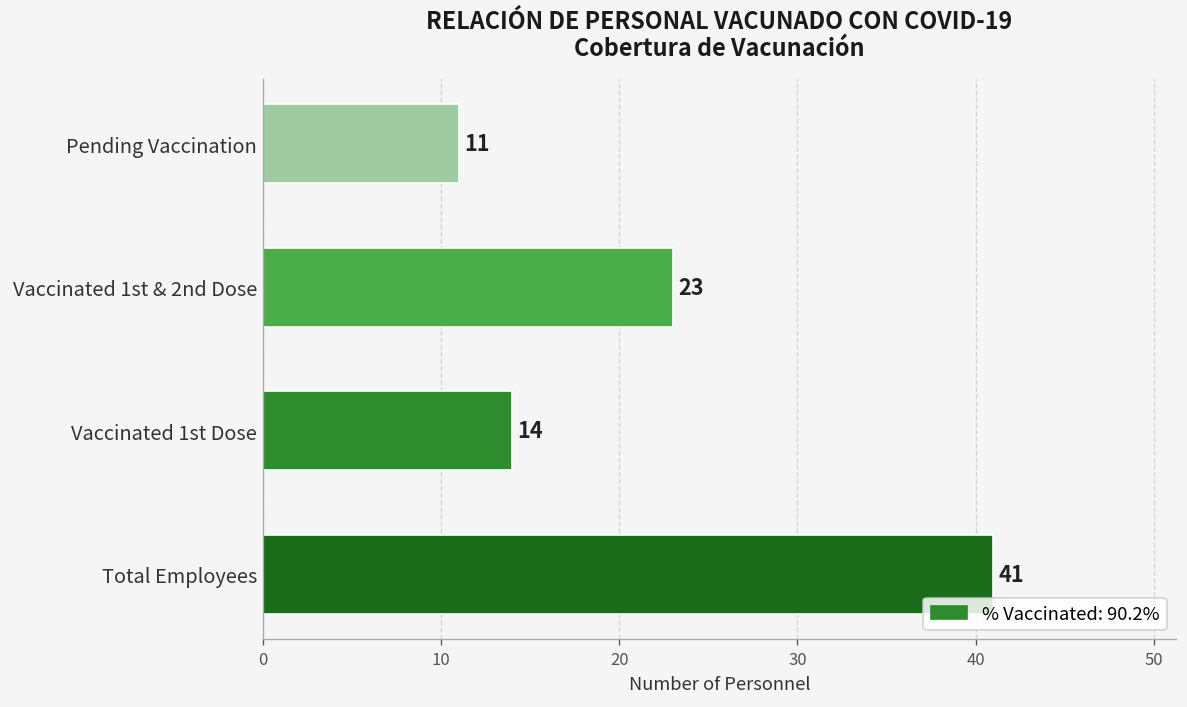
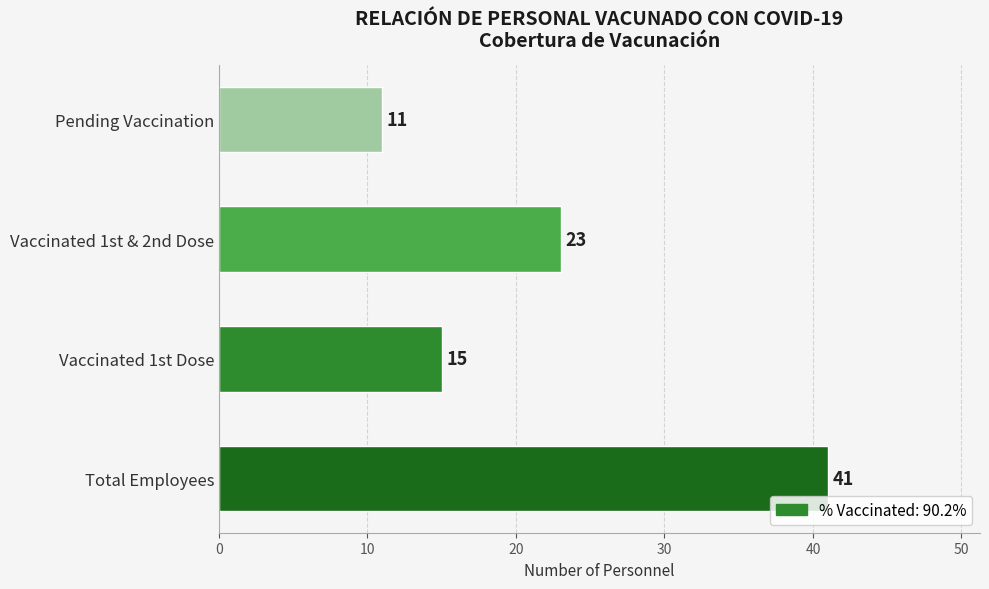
Vaccinated 1st Dose: 14 -> 15
